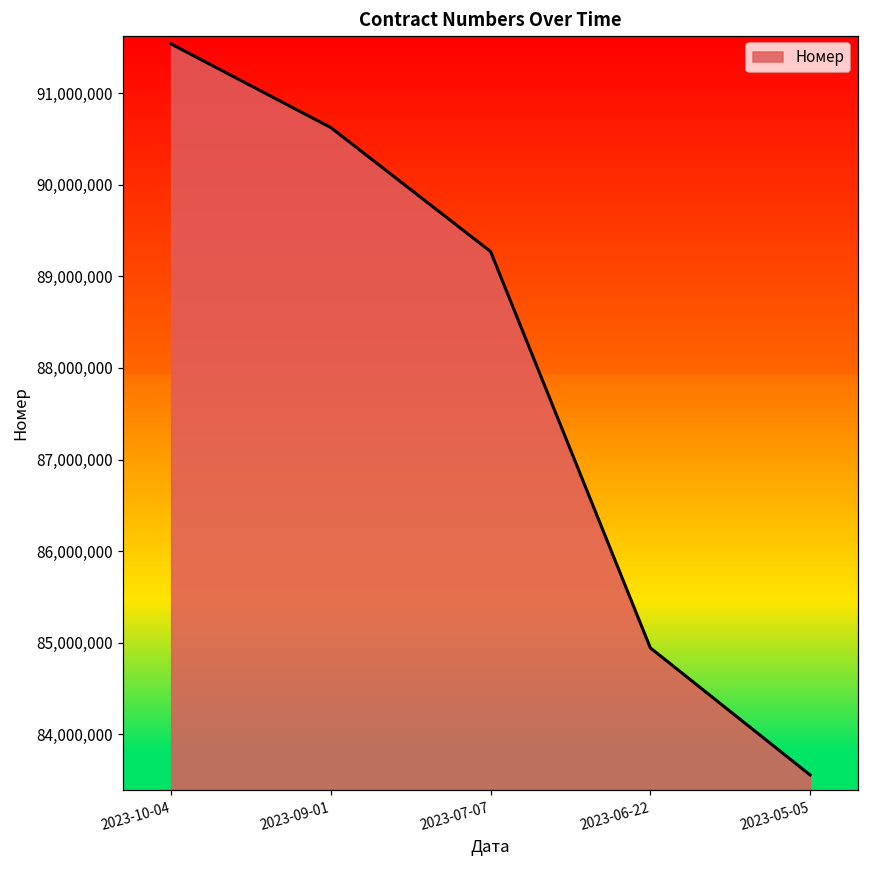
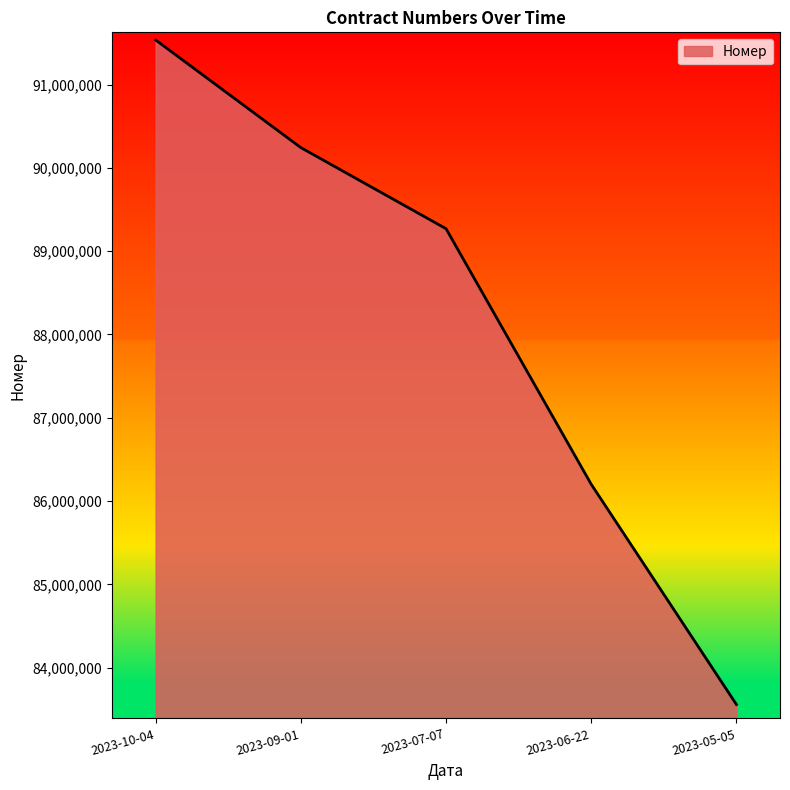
2023-09-01: 90,600,000 -> 90,200,000
2023-06-22: 84,900,000 -> 86,200,000
